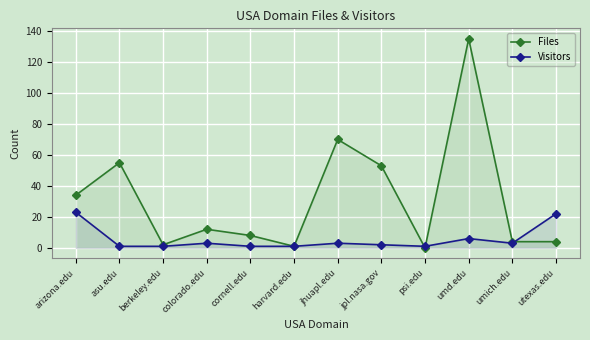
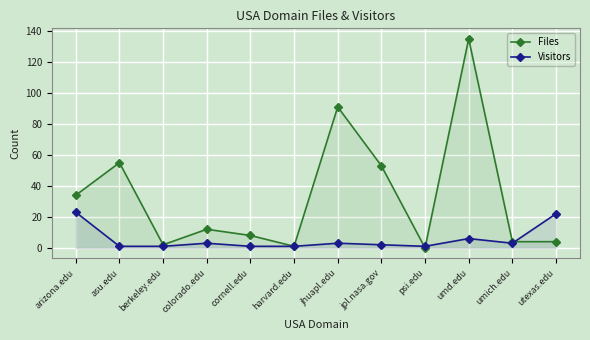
Files, jhuapl.edu: 70 -> 91
